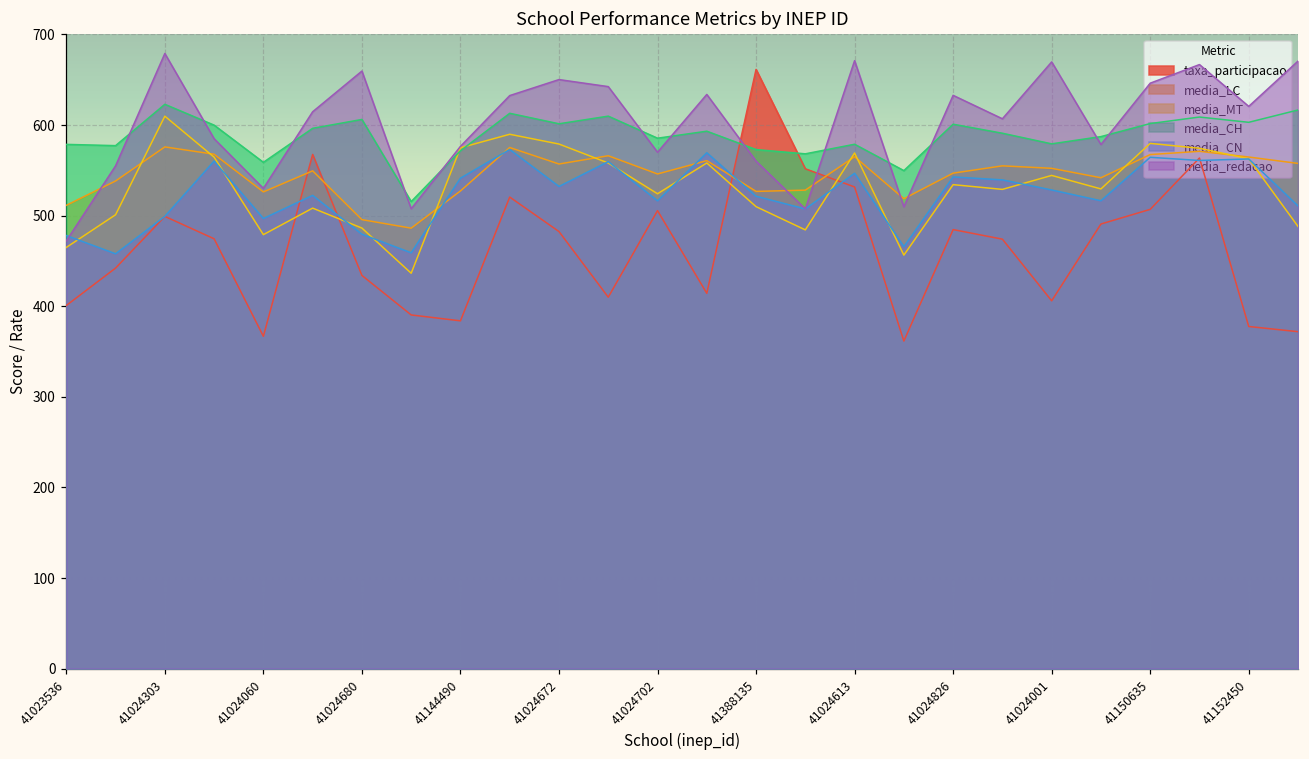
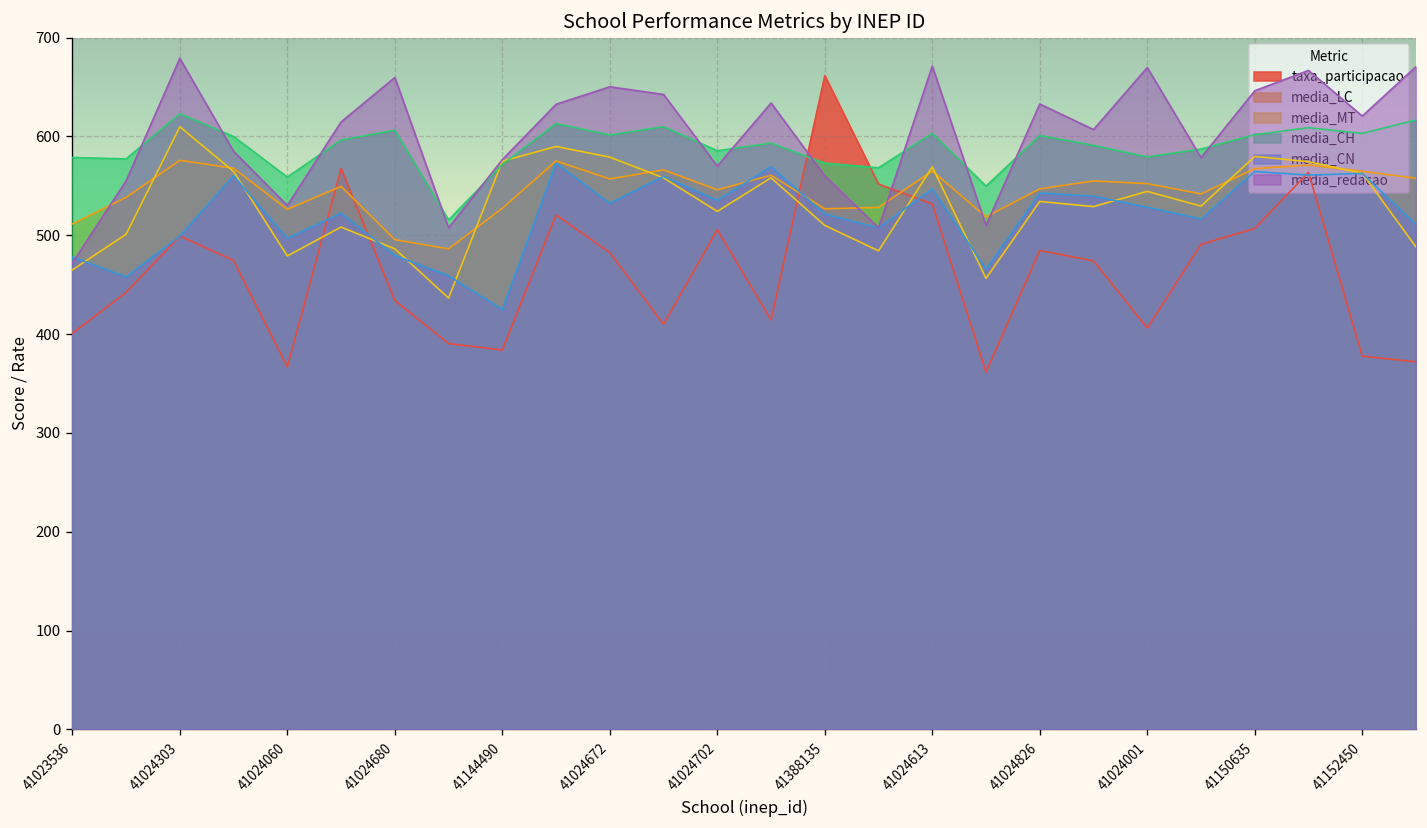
media_CN, 41144490: 540 -> 420
media_CN, 41024702: 520 -> 540
media_CH, 41024613: 580 -> 600
